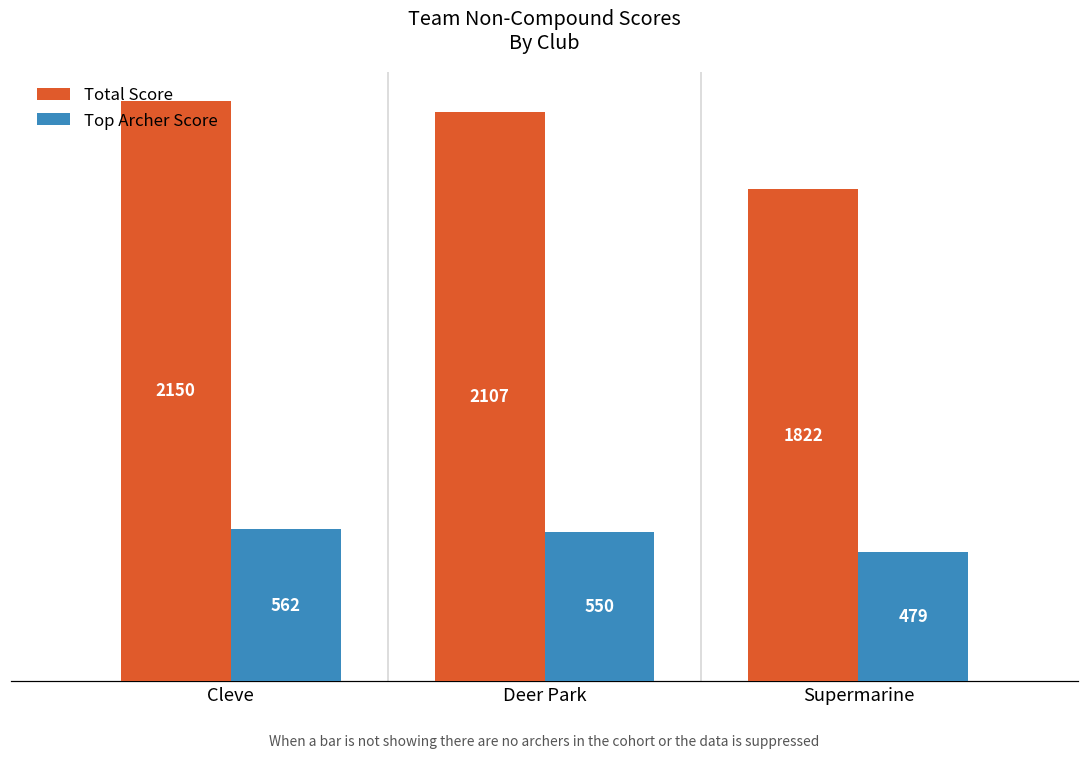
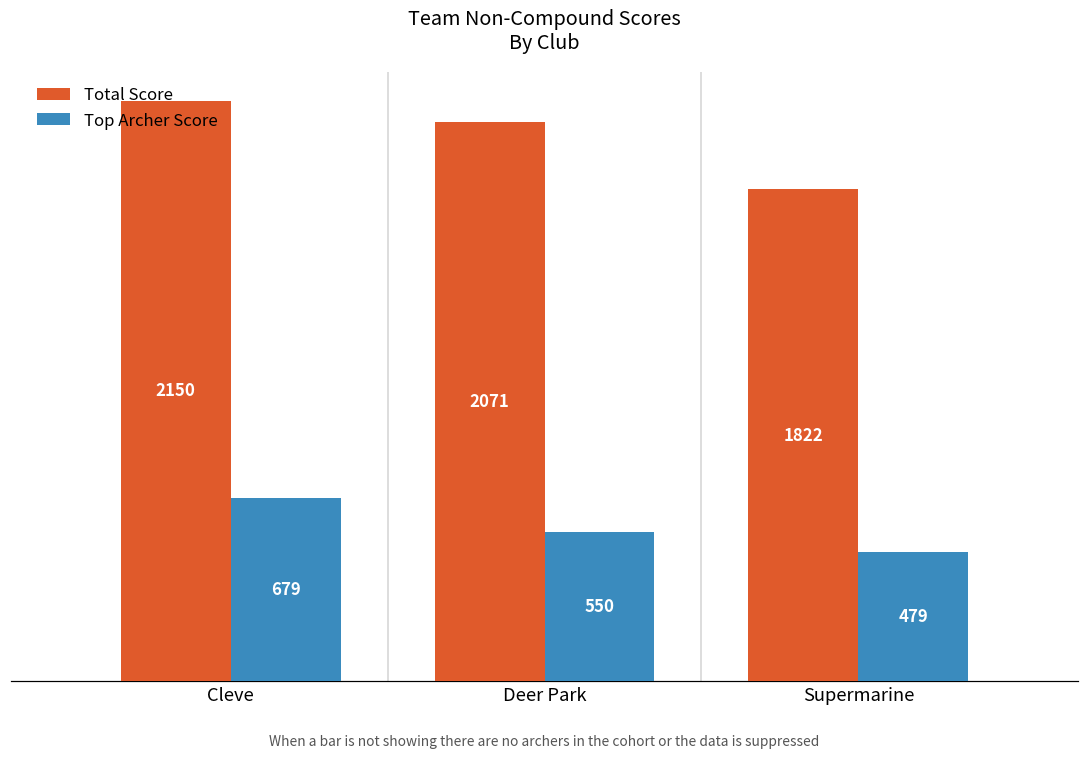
Top Archer Score, Cleve: 562 -> 679
Total Score, Deer Park: 2107 -> 2071
